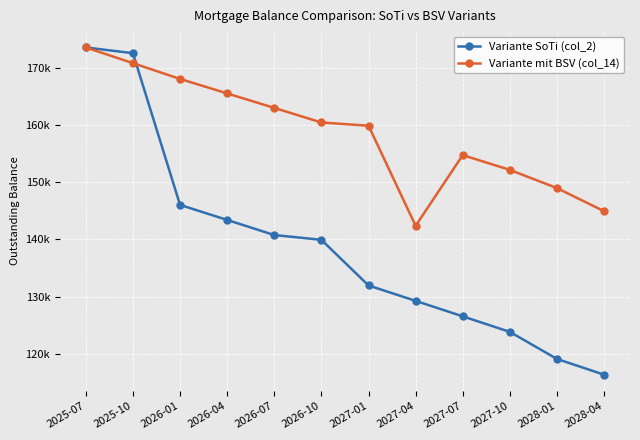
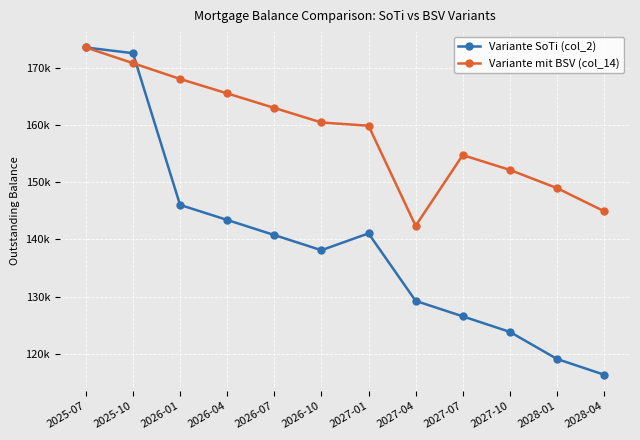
Variante SoTi (col_2), 2026-10: 140000 -> 138000
Variante SoTi (col_2), 2027-01: 132000 -> 141000
